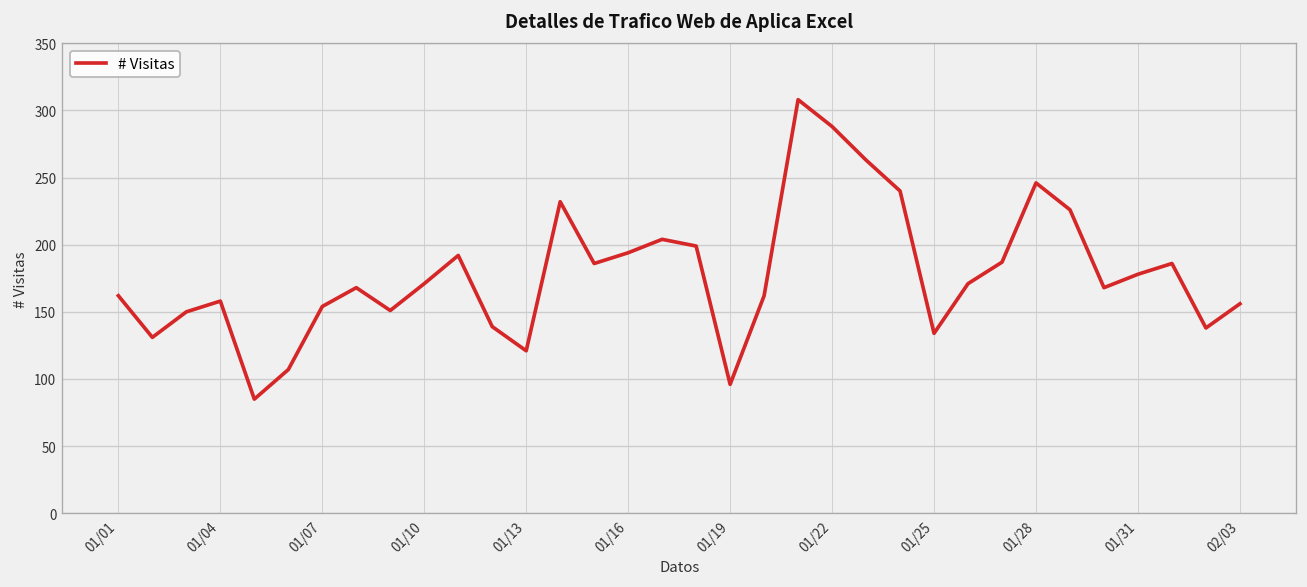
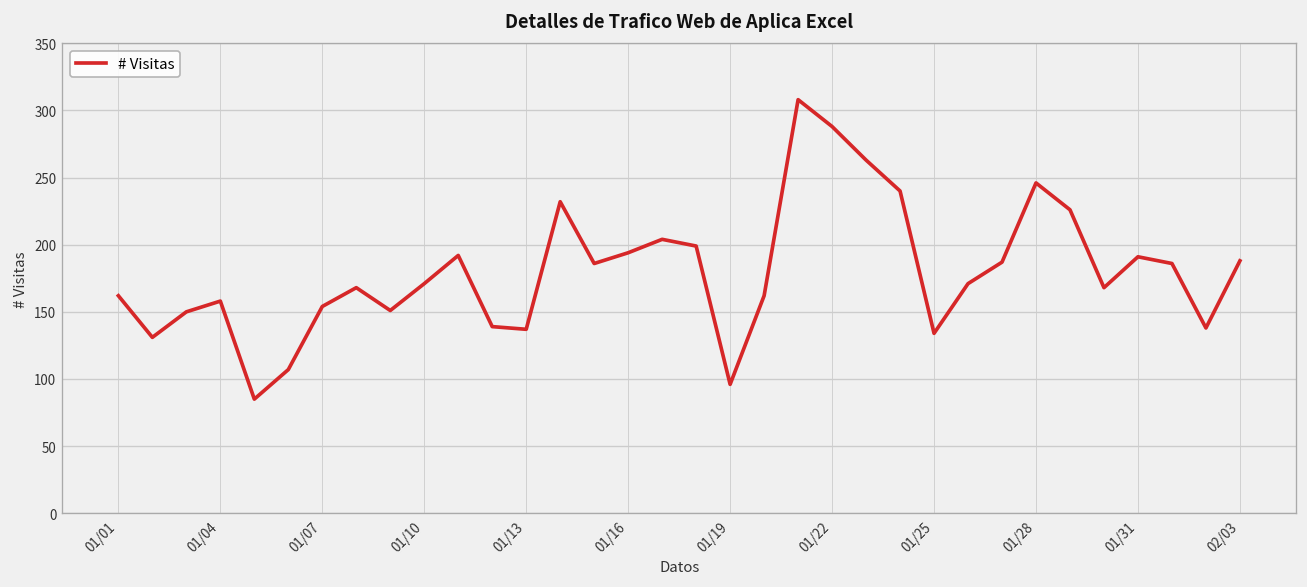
01/13: 121 -> 137
01/31: 178 -> 191
02/03: 156 -> 188
